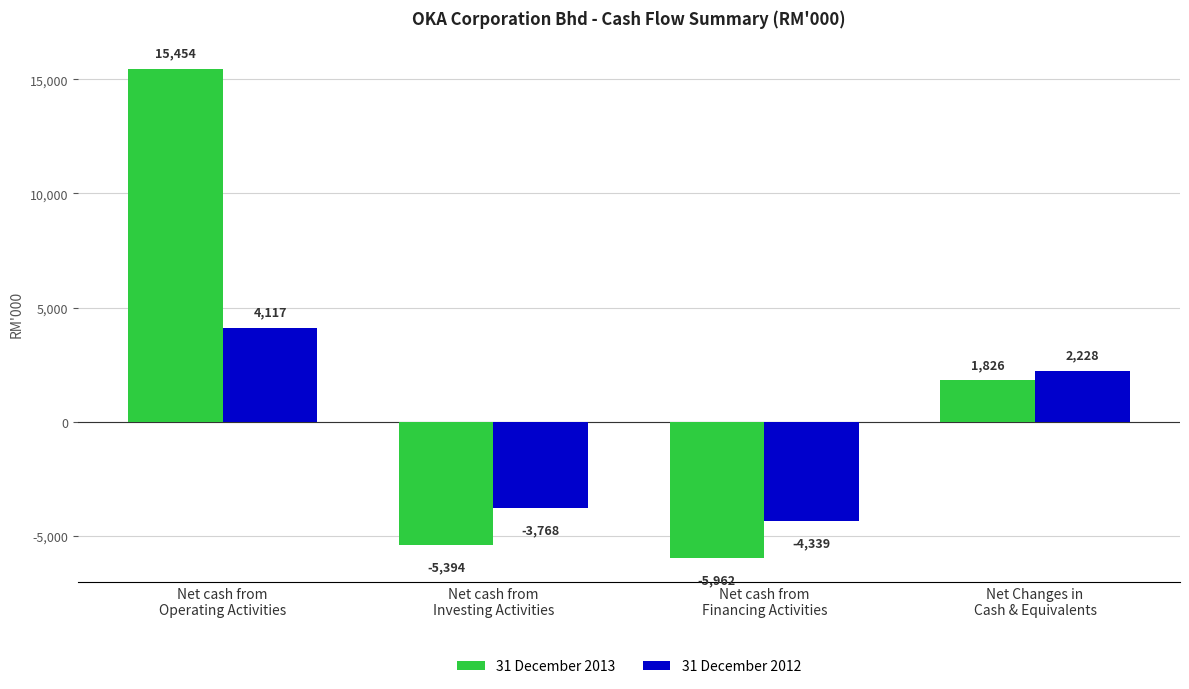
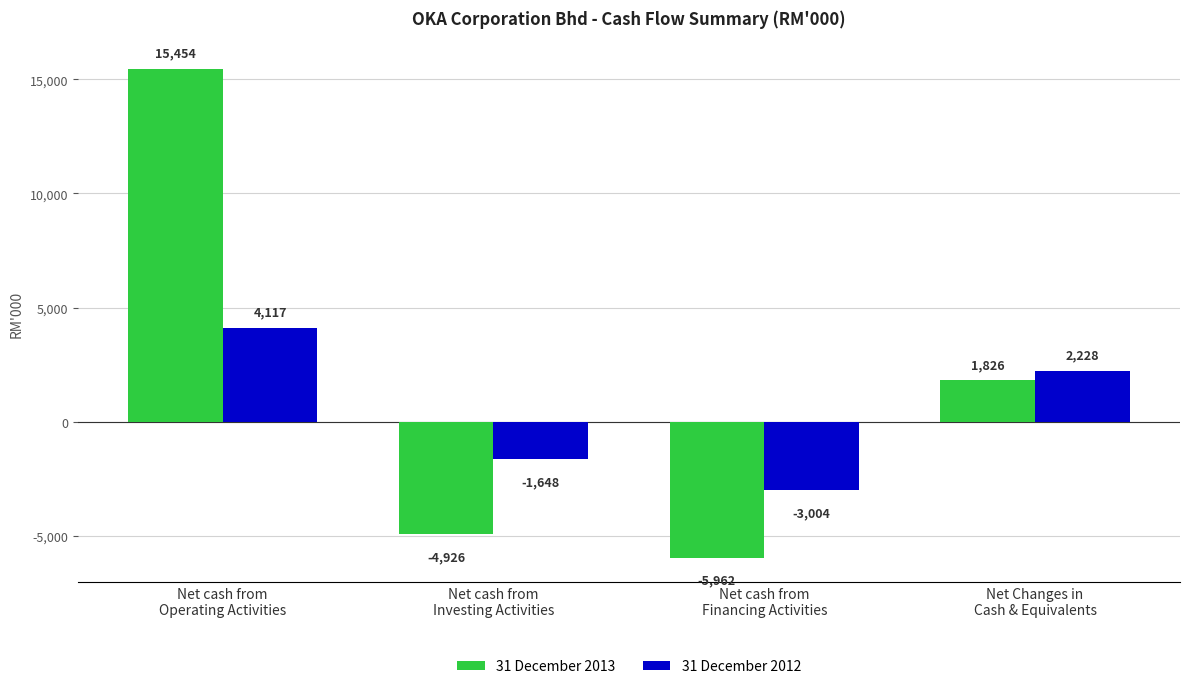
31 December 2013, Net cash from Investing Activities: -5,394 -> -4,926
31 December 2012, Net cash from Investing Activities: -3,768 -> -1,648
31 December 2012, Net cash from Financing Activities: -4,339 -> -3,004
